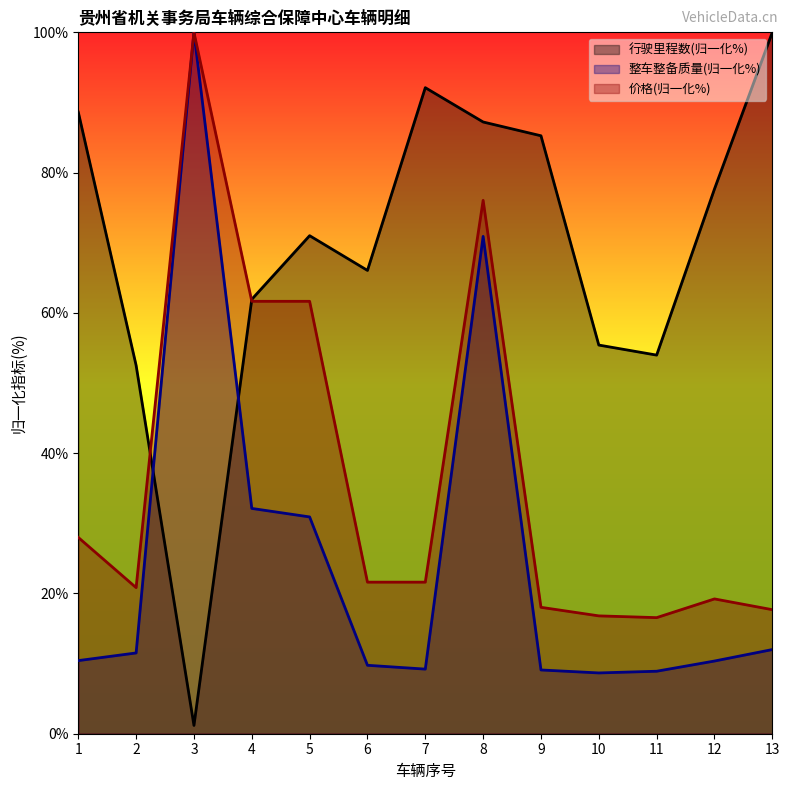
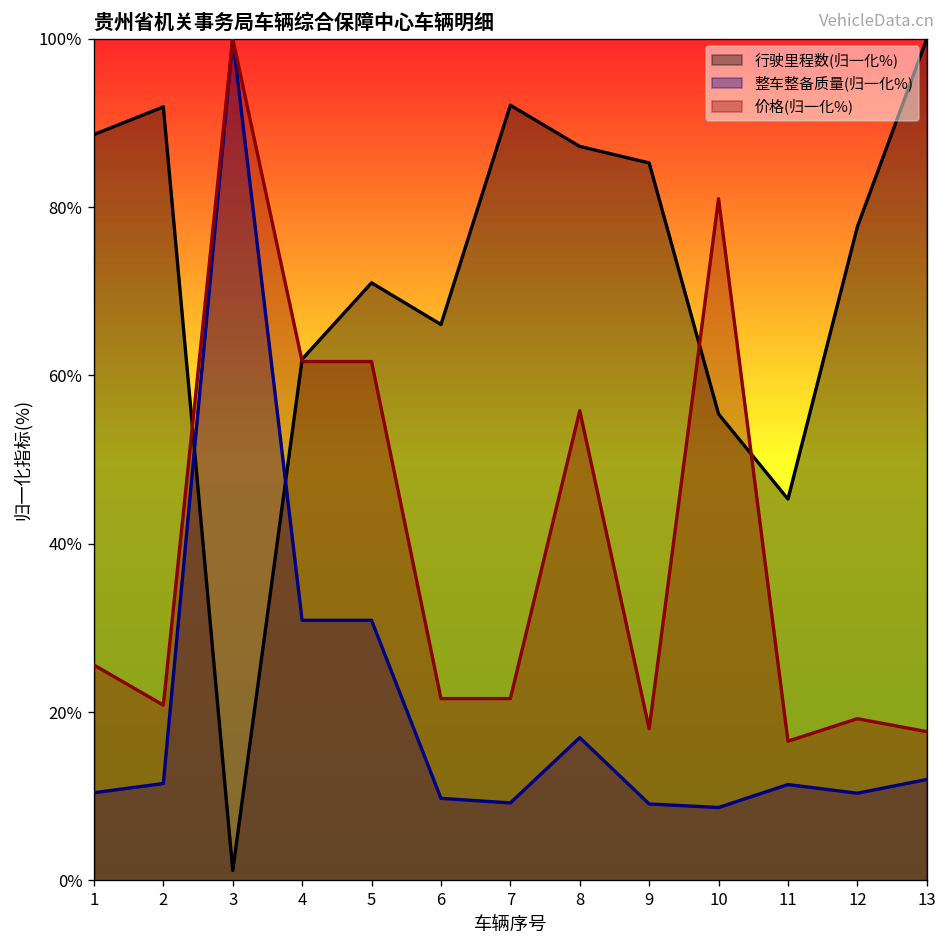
价格(归一化%), 1: 28% -> 26%
行驶里程数(归一化%), 2: 53% -> 92%
整车整备质量(归一化%), 4: 32% -> 31%
整车整备质量(归一化%), 8: 71% -> 17%
价格(归一化%), 8: 76% -> 56%
价格(归一化%), 10: 17% -> 81%
行驶里程数(归一化%), 11: 54% -> 45%
整车整备质量(归一化%), 11: 9% -> 11%
